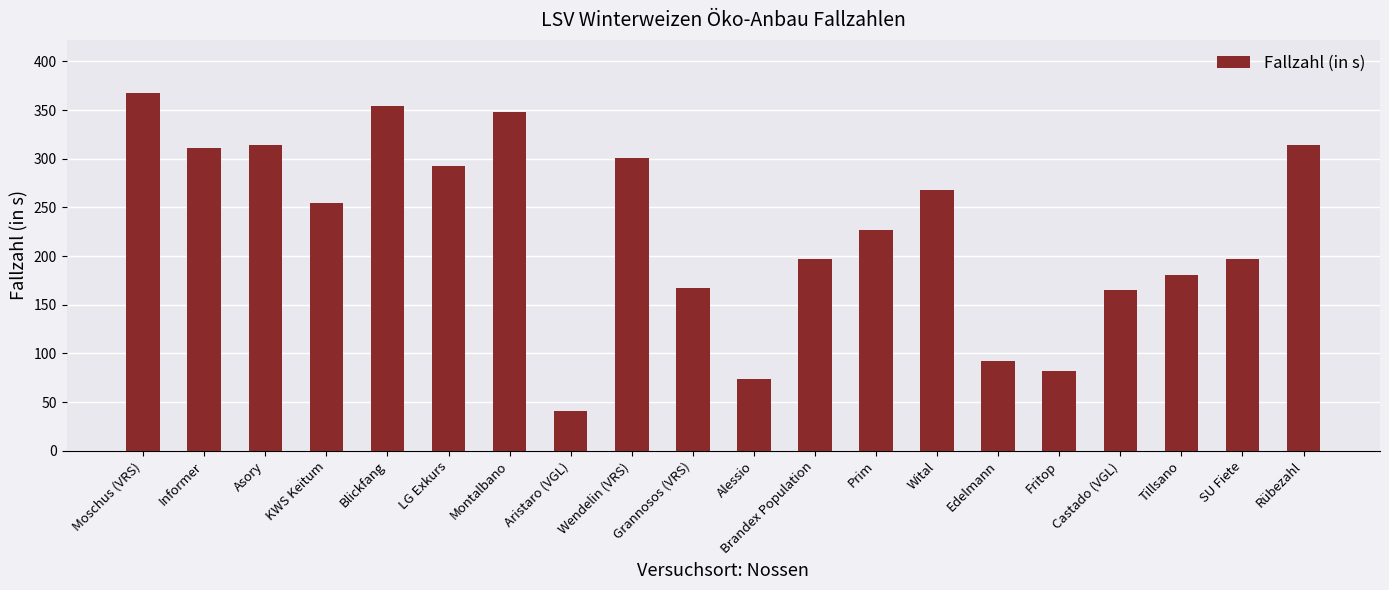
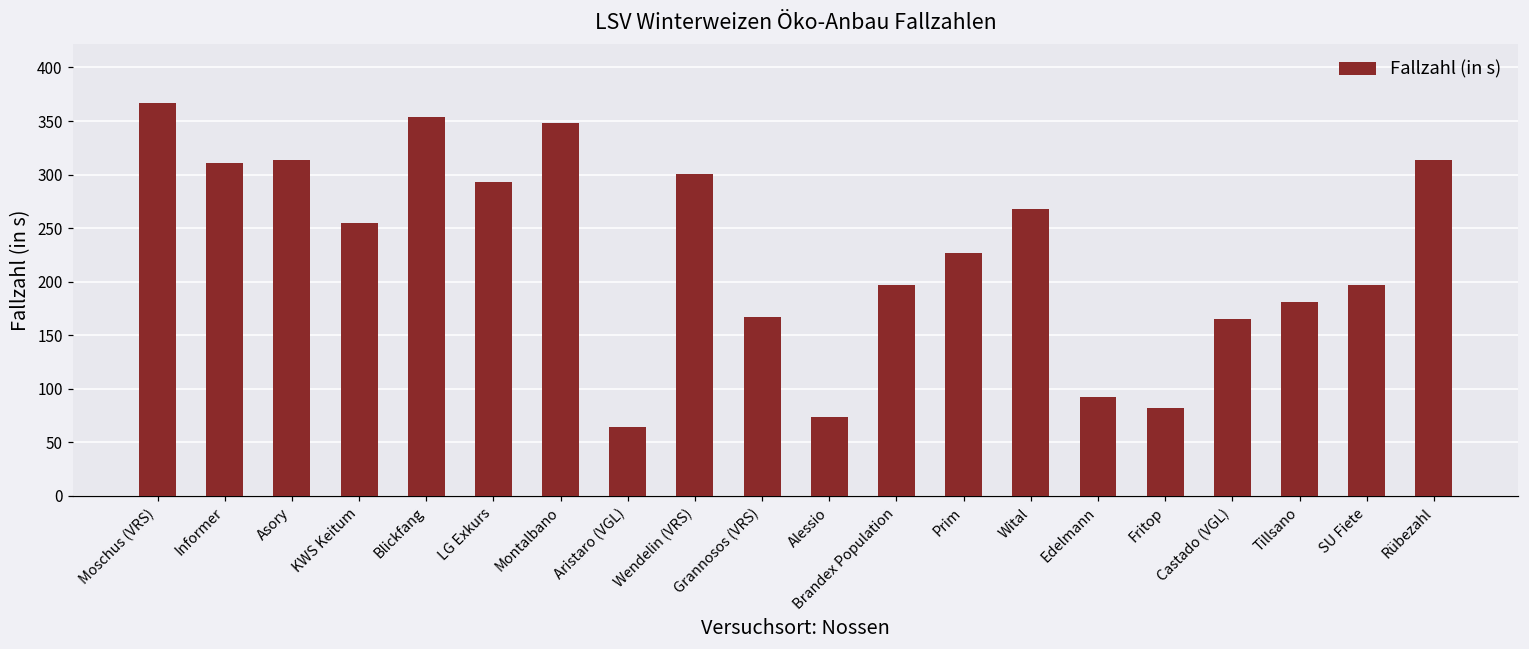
Aristaro (VGL): 40 -> 60
